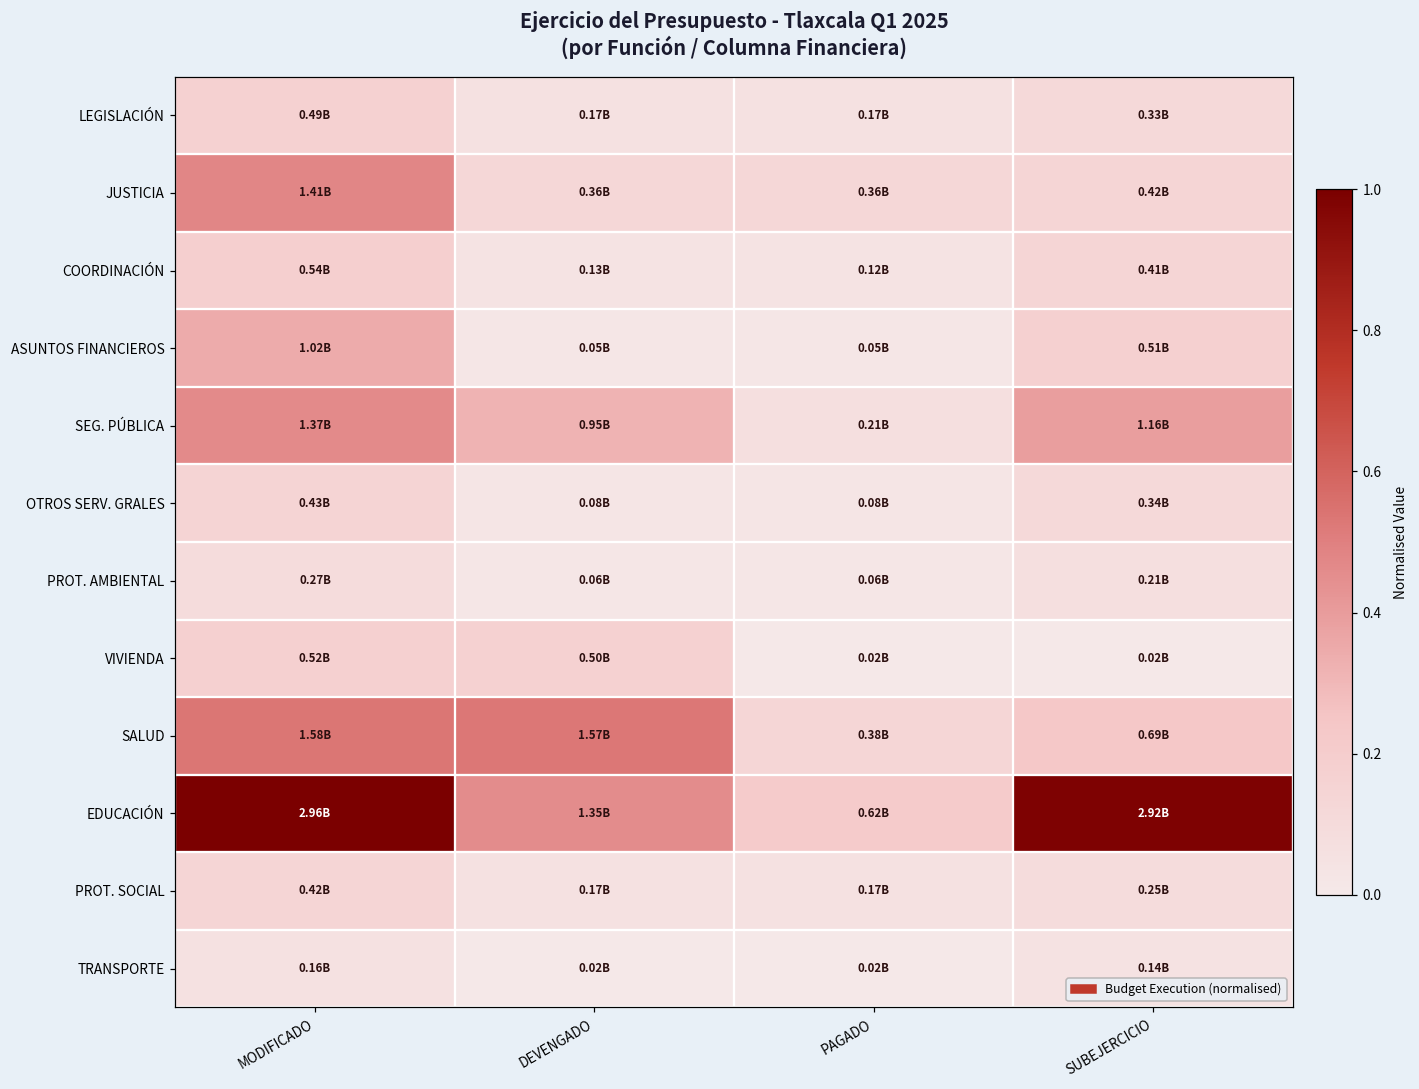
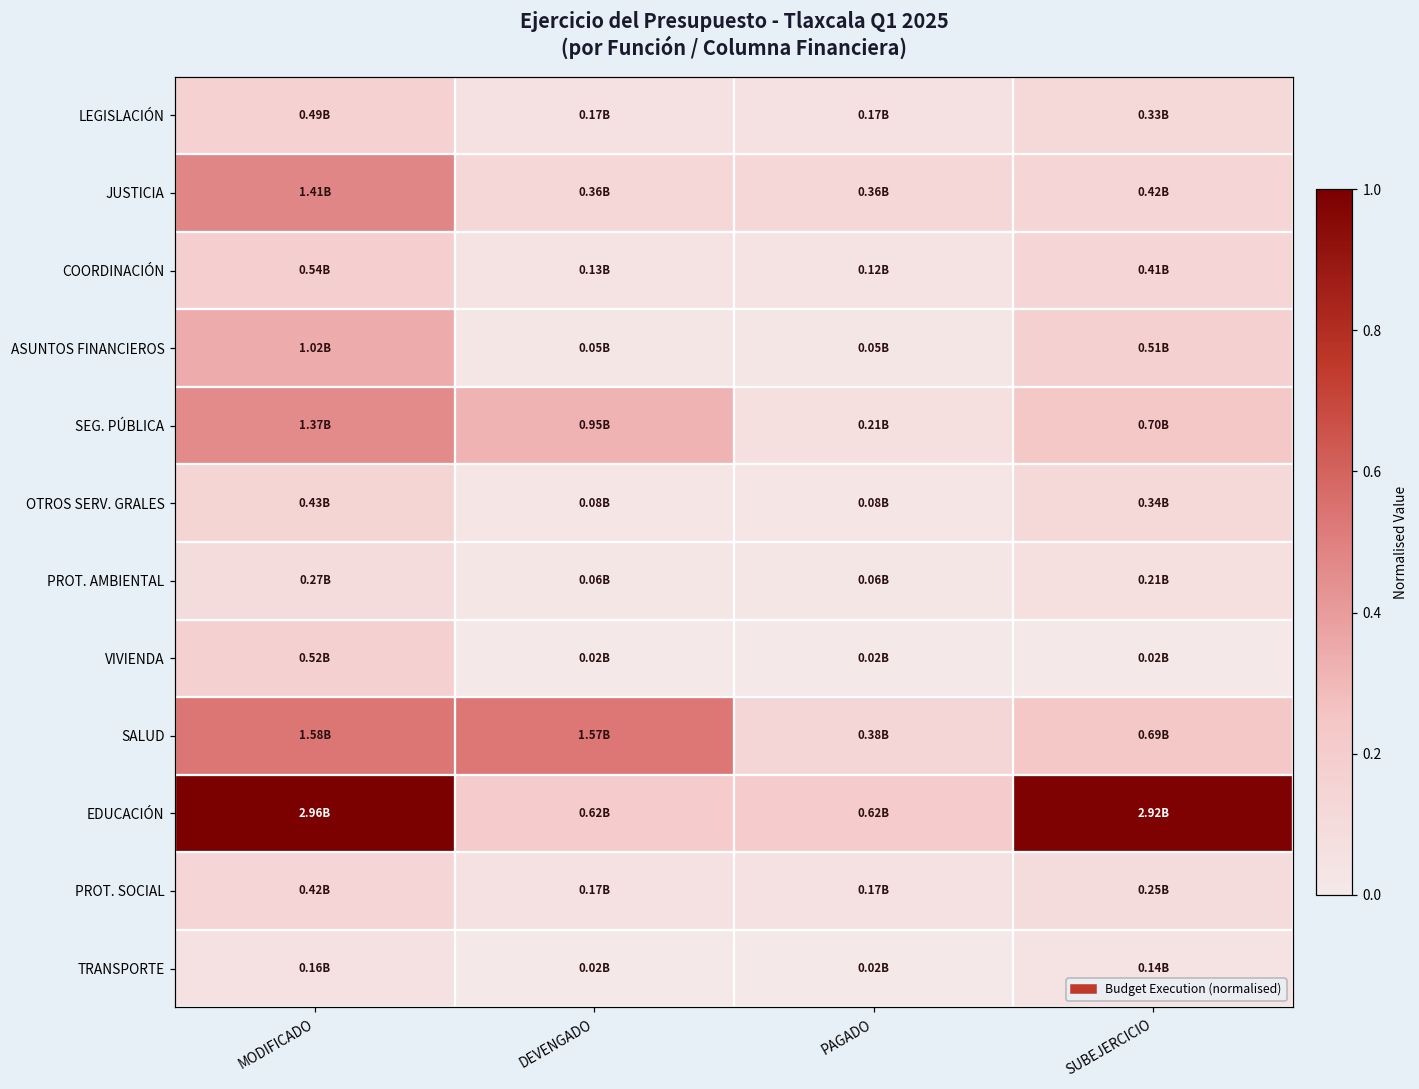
SEG. PÚBLICA, SUBEJERCICIO: 1.16B -> 0.70B
VIVIENDA, DEVENGADO: 0.50B -> 0.02B
EDUCACIÓN, DEVENGADO: 1.35B -> 0.62B
